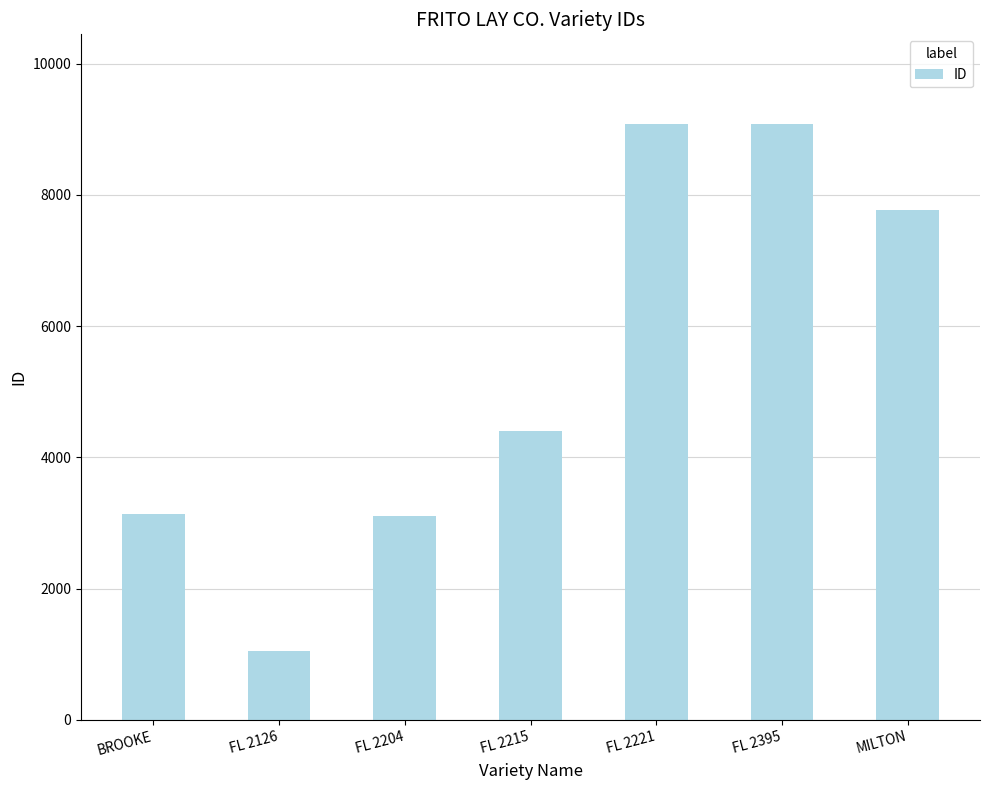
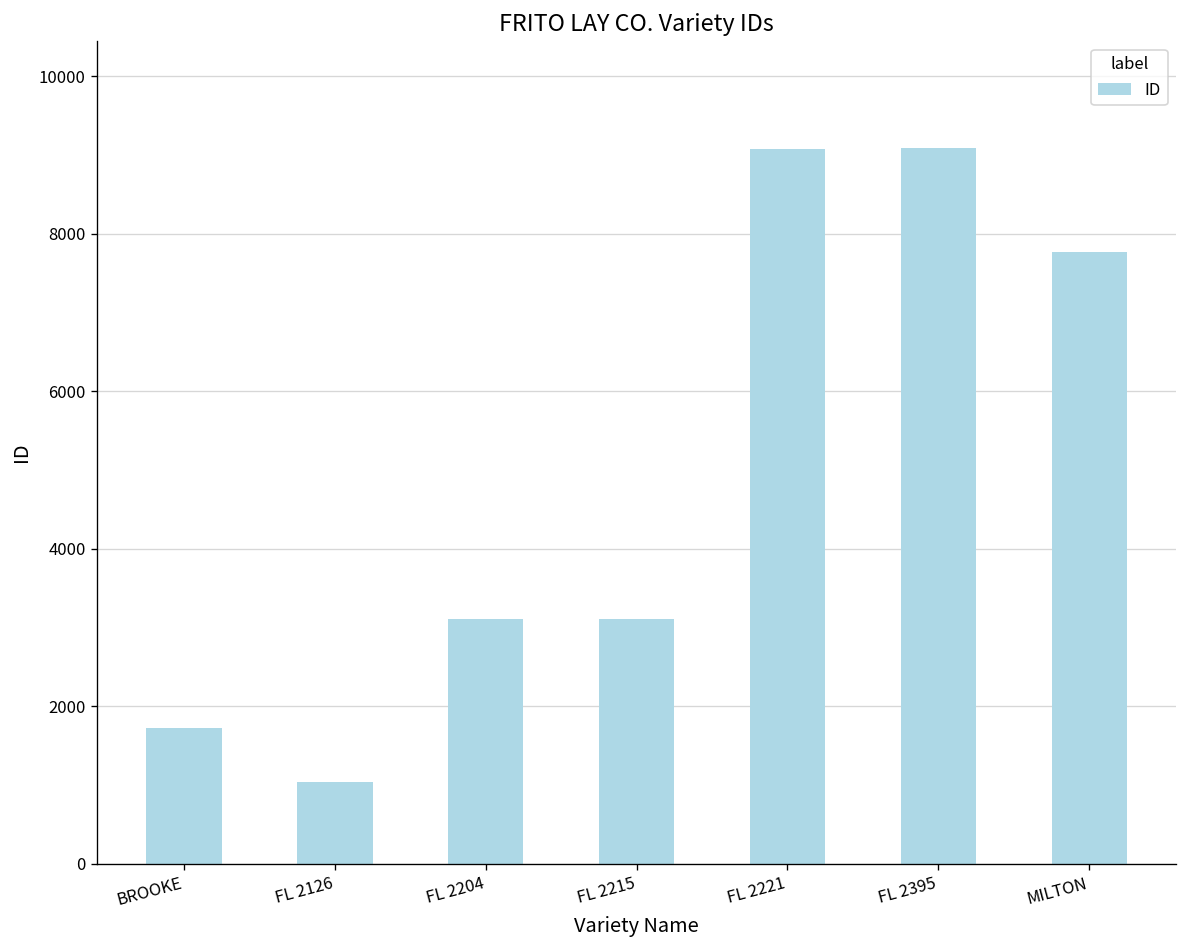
BROOKE: 3100 -> 1700
FL 2215: 4400 -> 3100
